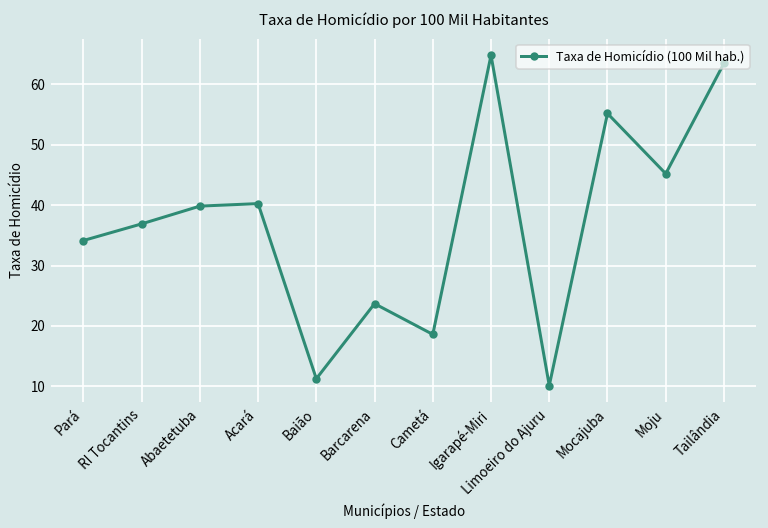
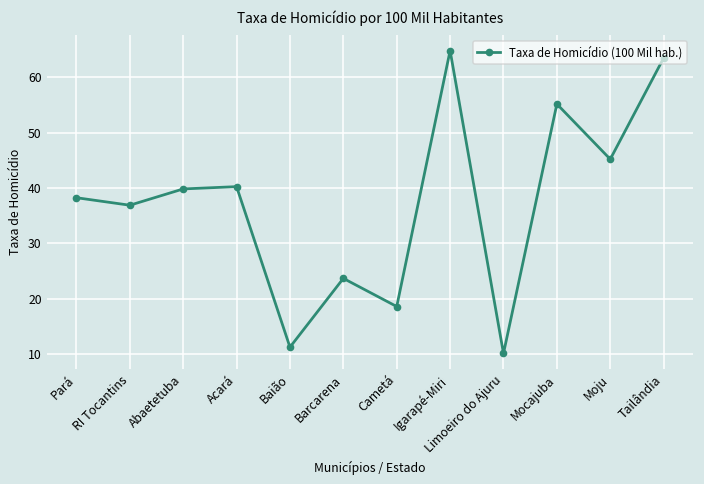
Pará: 34 -> 38
